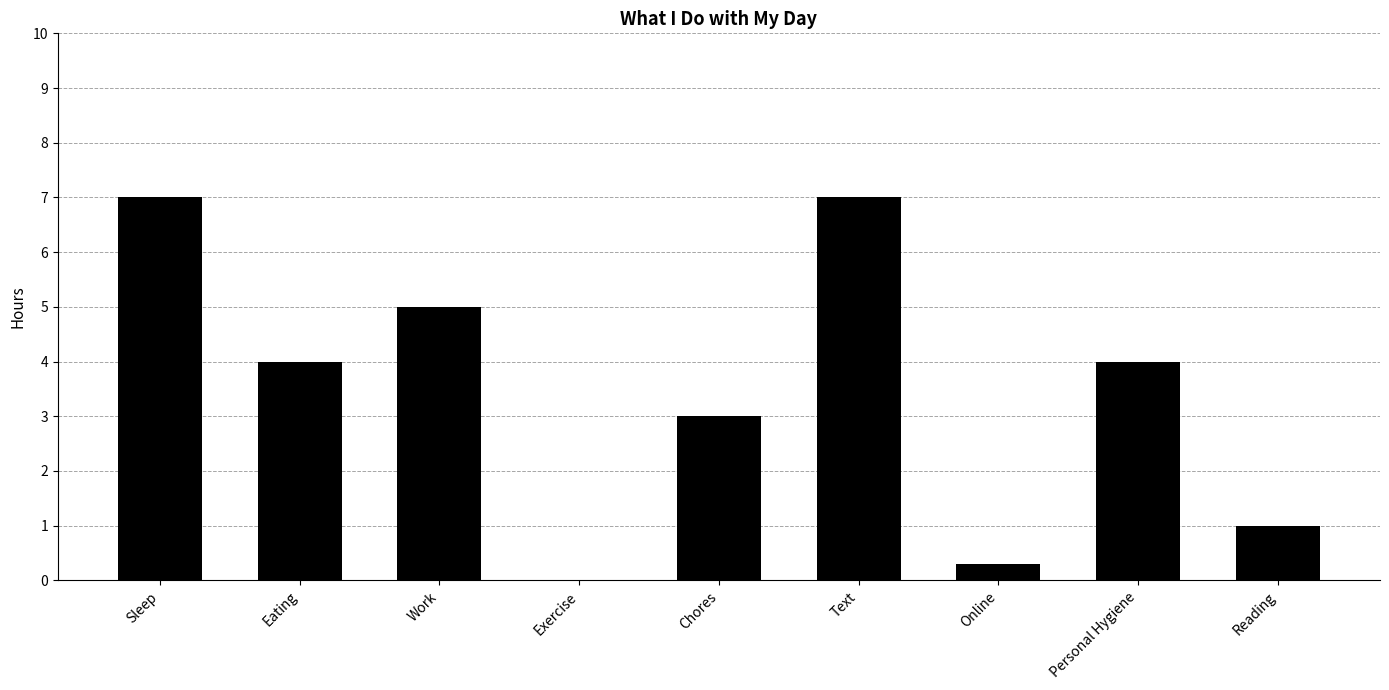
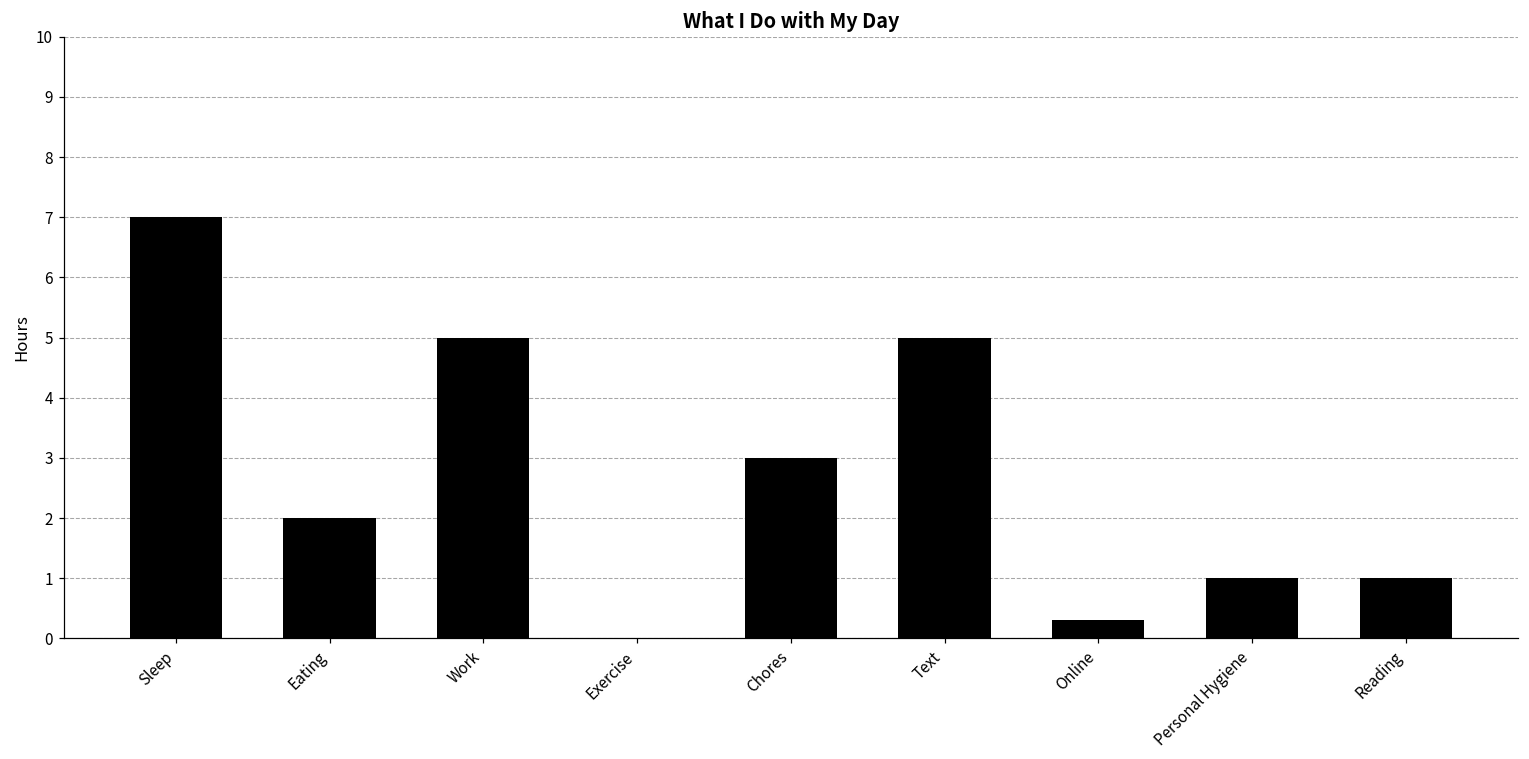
Eating: 4 -> 2
Text: 7 -> 5
Personal Hygiene: 4 -> 1
